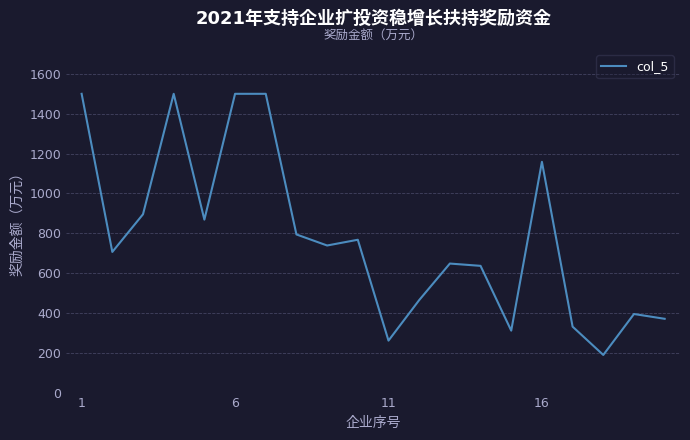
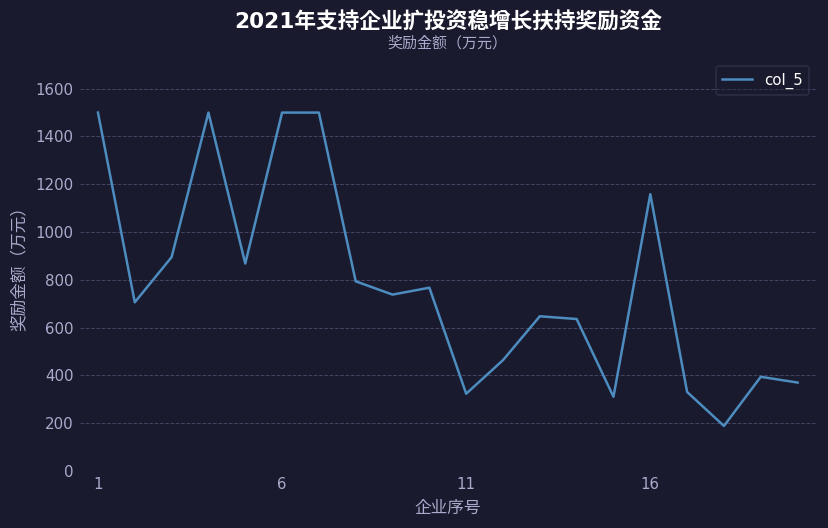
11: 260 -> 320
